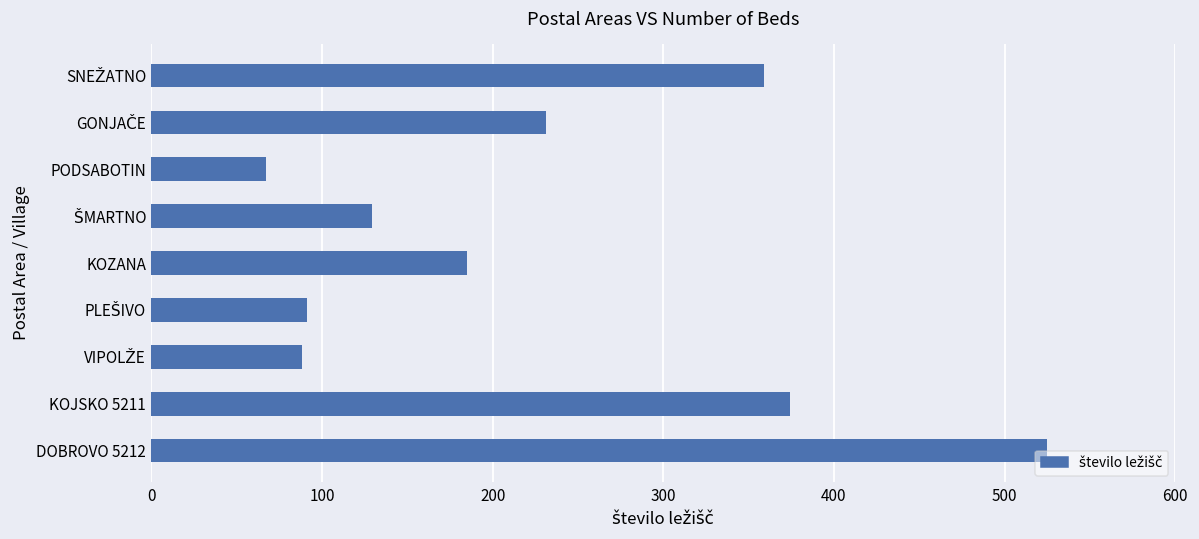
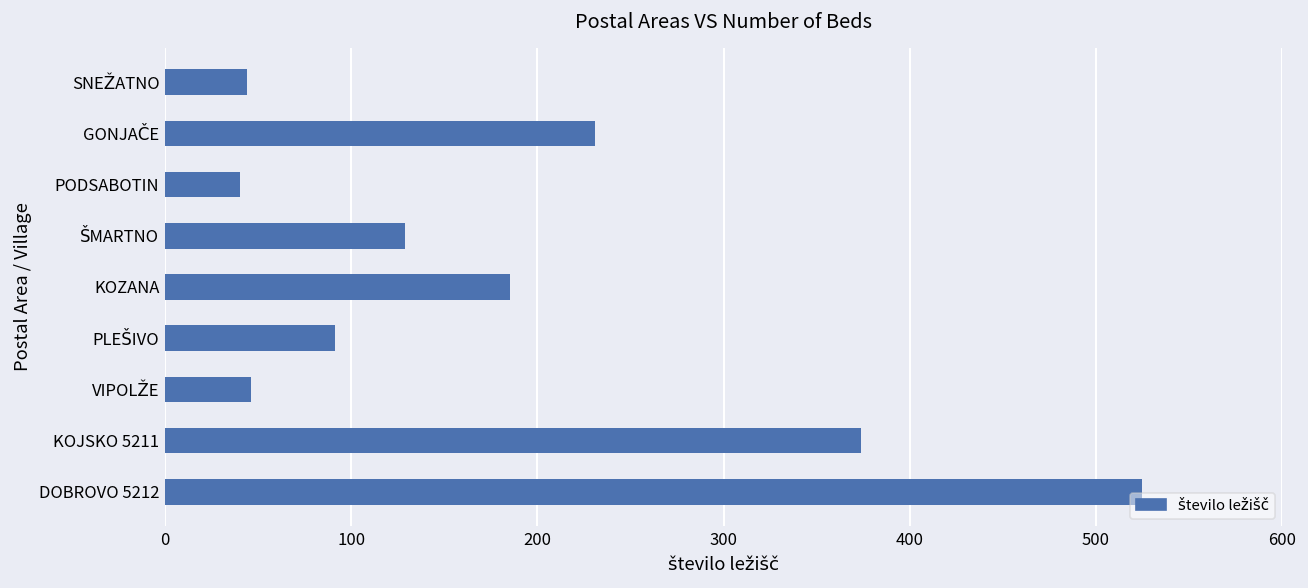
SNEŽATNO: 359 -> 44
PODSABOTIN: 67 -> 40
VIPOLŽE: 88 -> 46
